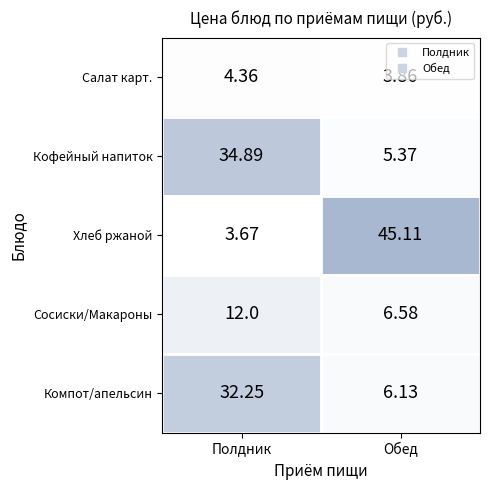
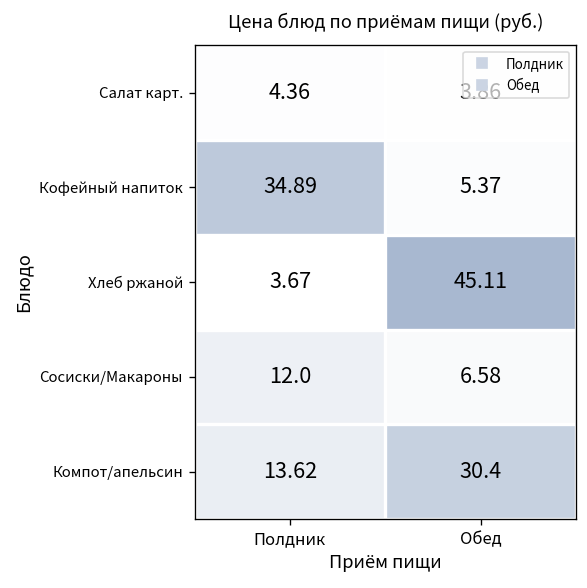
Компот/апельсин, Полдник: 32.25 -> 13.62
Компот/апельсин, Обед: 6.13 -> 30.4
